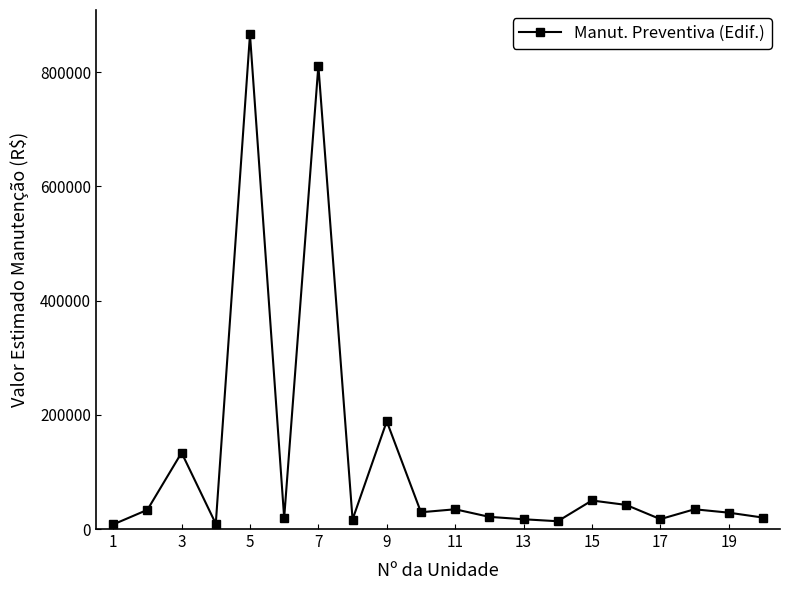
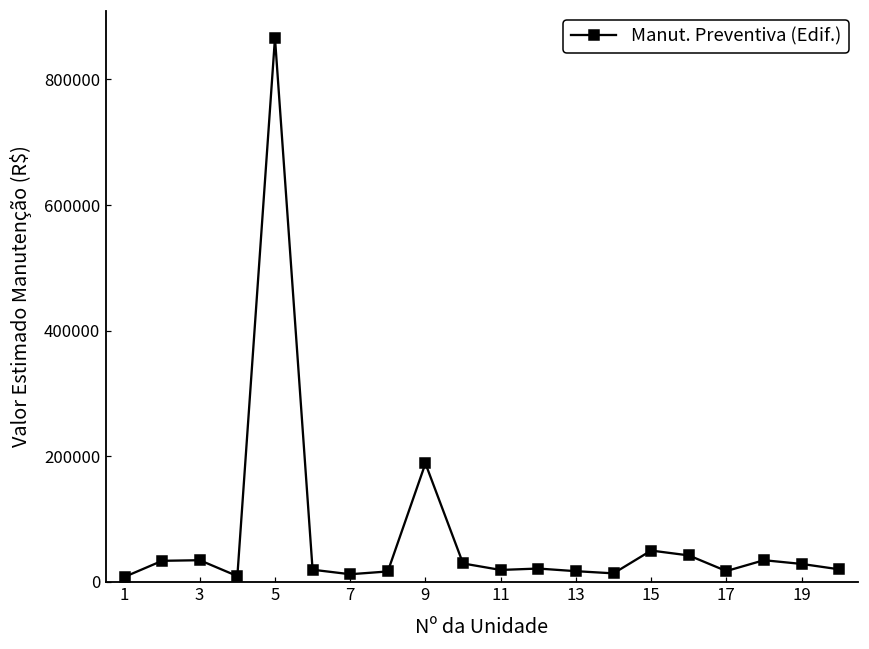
3: 130000 -> 30000
7: 810000 -> 10000
11: 30000 -> 20000
